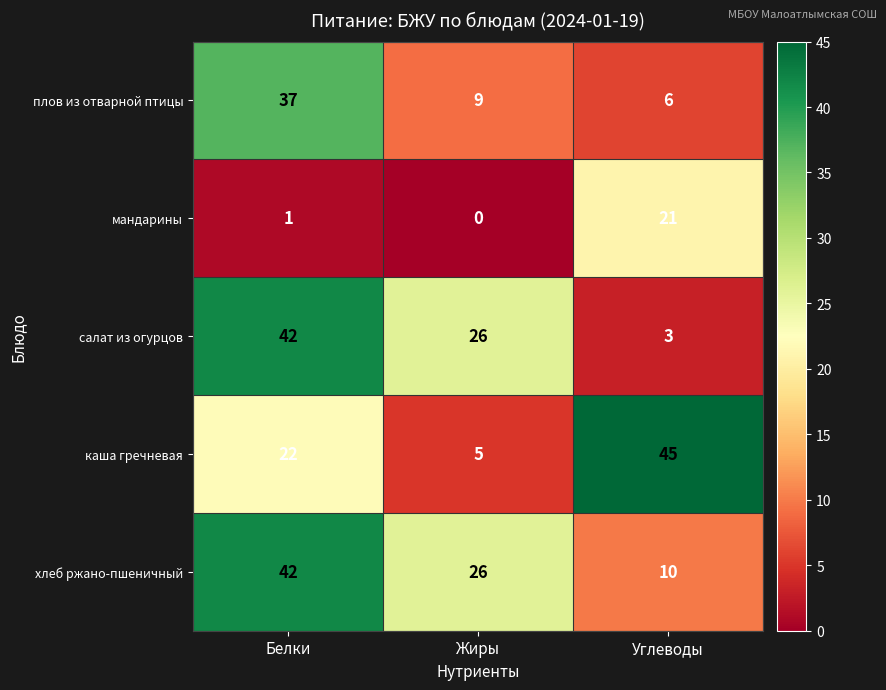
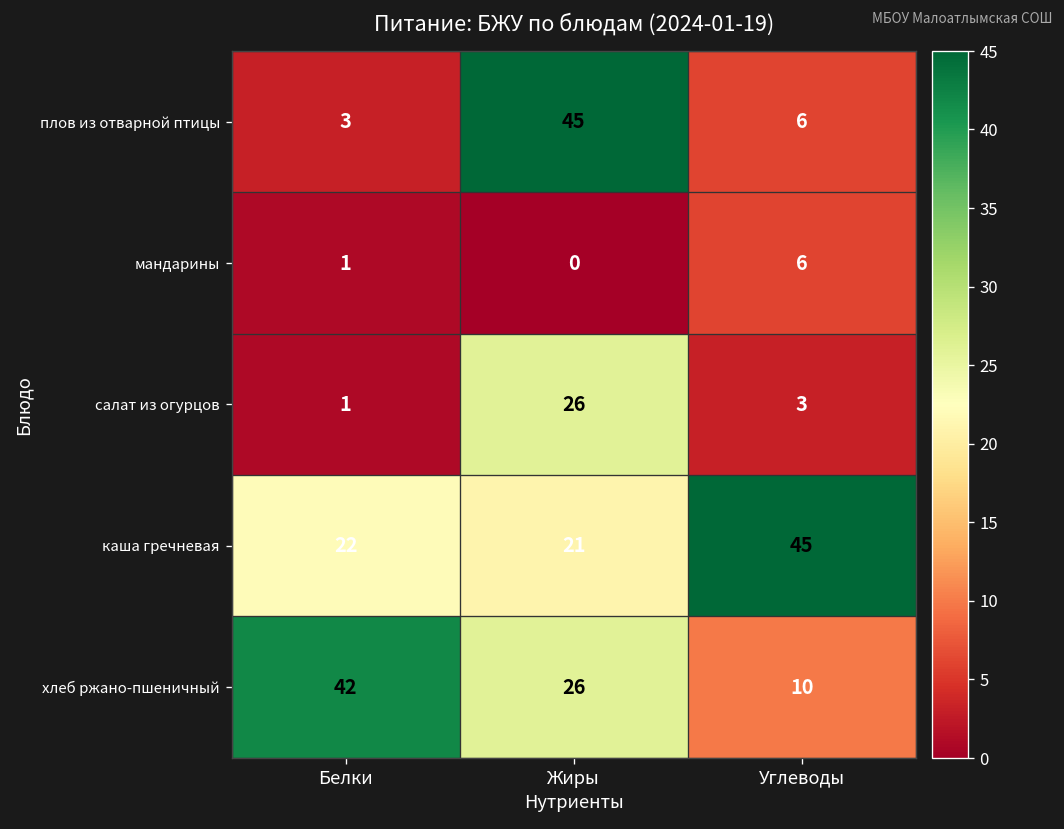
плов из отварной птицы, Белки: 37 -> 3
плов из отварной птицы, Жиры: 9 -> 45
мандарины, Углеводы: 21 -> 6
салат из огурцов, Белки: 42 -> 1
каша гречневая, Жиры: 5 -> 21
